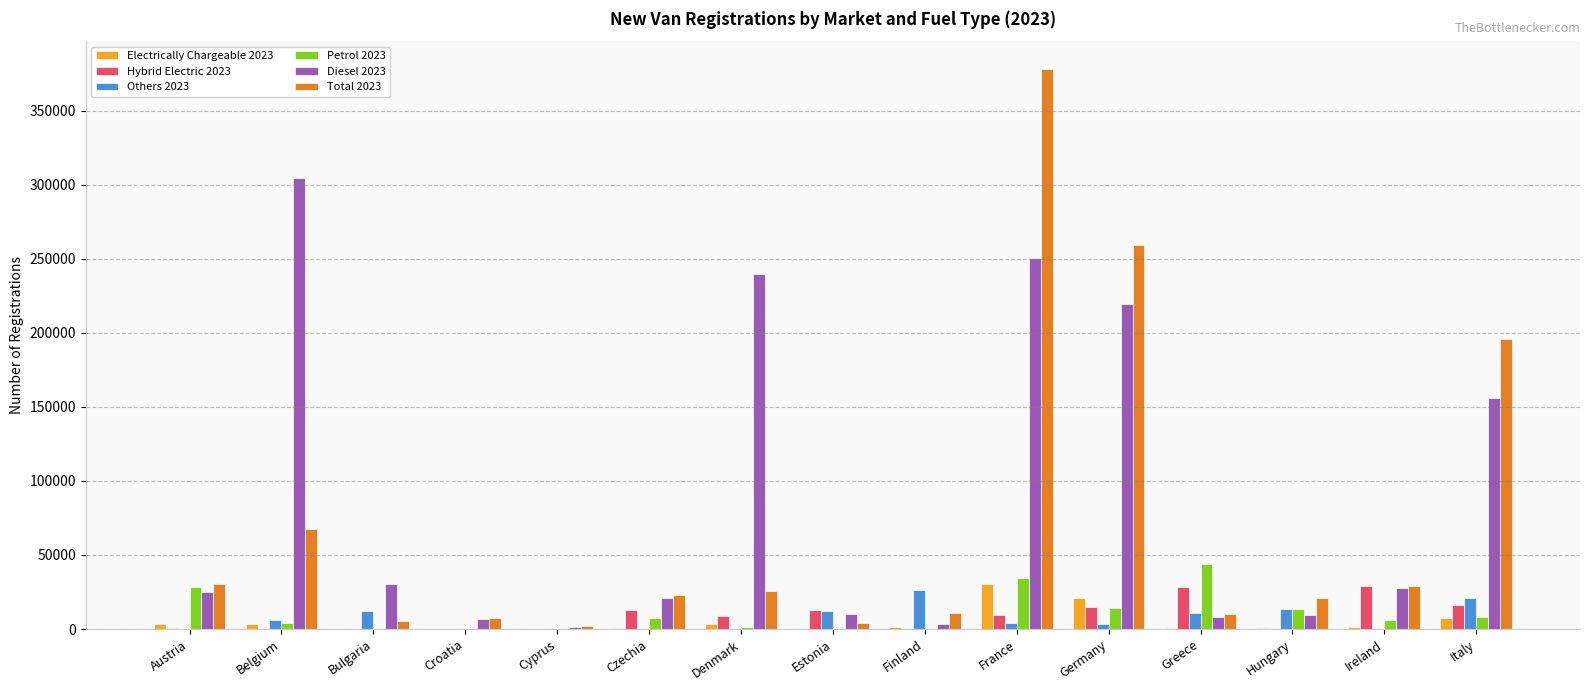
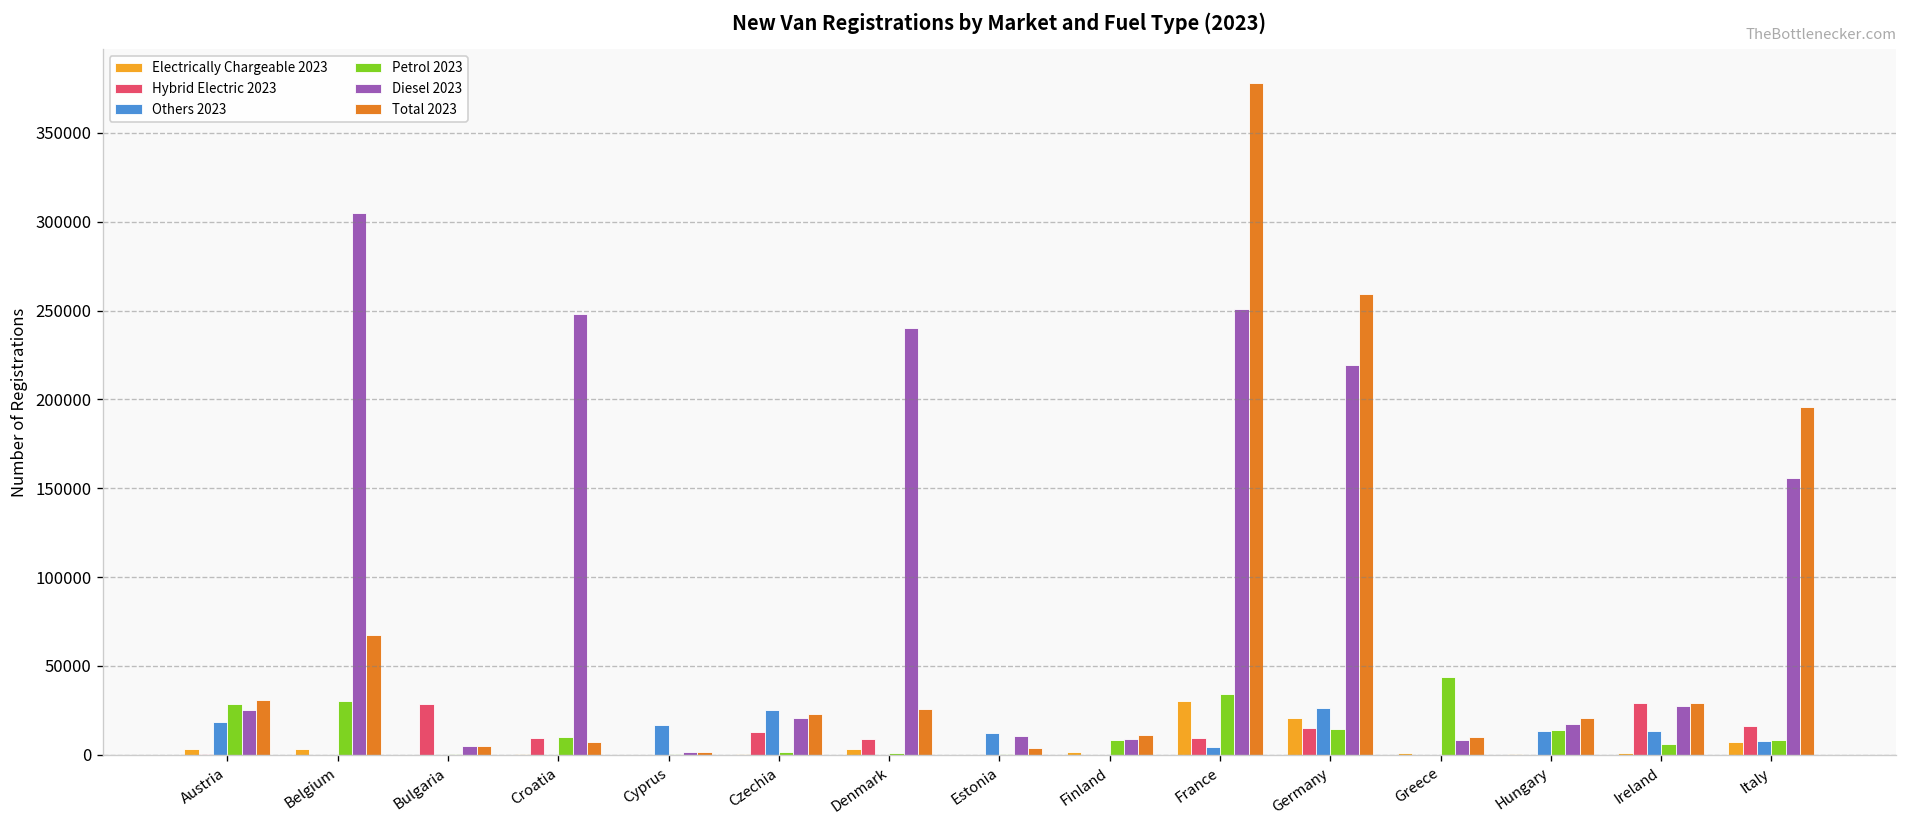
Others 2023, Austria: 0 -> 19000
Others 2023, Belgium: 6000 -> 0
Petrol 2023, Belgium: 4000 -> 31000
Hybrid Electric 2023, Bulgaria: 0 -> 29000
Others 2023, Bulgaria: 12000 -> 0
Diesel 2023, Bulgaria: 30000 -> 5000
Hybrid Electric 2023, Croatia: 0 -> 9000
Petrol 2023, Croatia: 0 -> 10000
Diesel 2023, Croatia: 7000 -> 248000
Others 2023, Cyprus: 0 -> 17000
Others 2023, Czechia: 0 -> 25000
Petrol 2023, Czechia: 7000 -> 1000
Hybrid Electric 2023, Estonia: 13000 -> 0
Others 2023, Finland: 27000 -> 0
Petrol 2023, Finland: 0 -> 8000
Diesel 2023, Finland: 3000 -> 9000
Others 2023, Germany: 3000 -> 26000
Hybrid Electric 2023, Greece: 28000 -> 0
Others 2023, Greece: 11000 -> 0
Diesel 2023, Hungary: 10000 -> 18000
Others 2023, Ireland: 0 -> 13000
Others 2023, Italy: 21000 -> 8000
